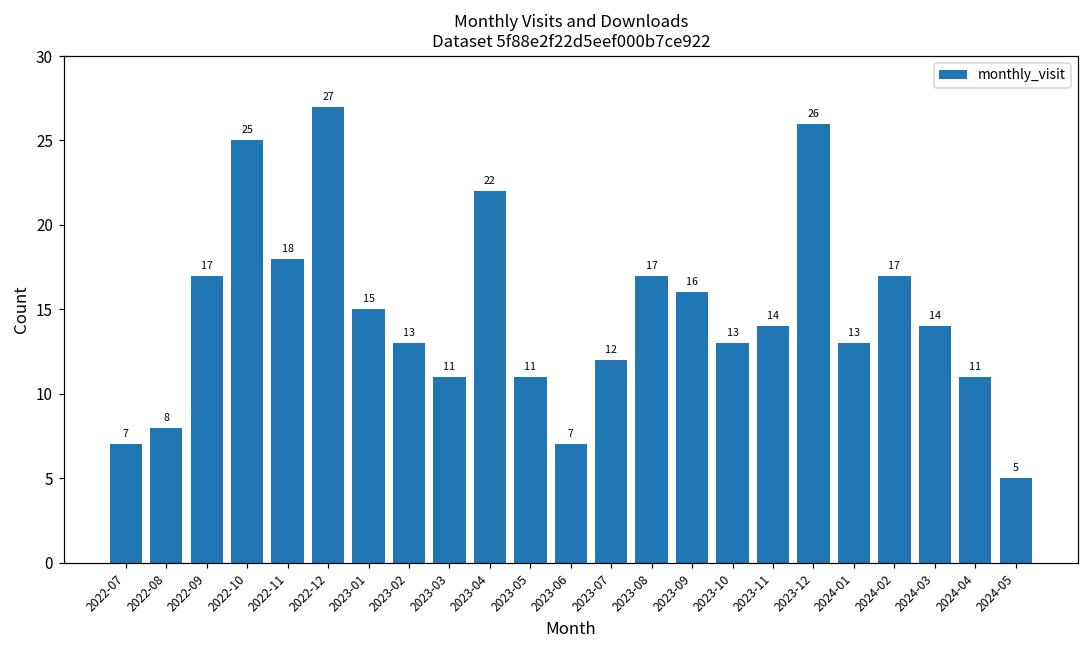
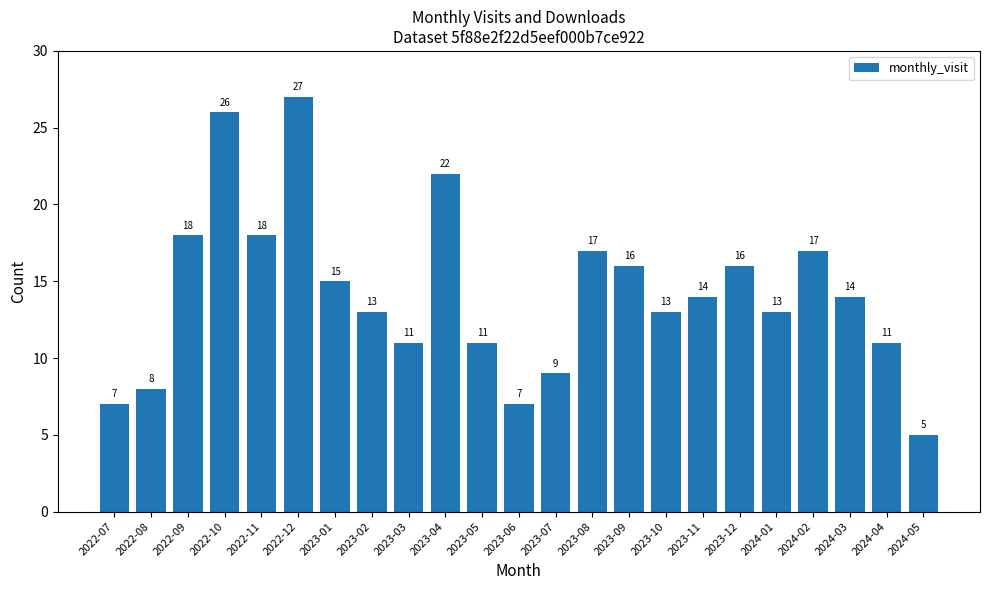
2022-09: 17 -> 18
2022-10: 25 -> 26
2023-07: 12 -> 9
2023-12: 26 -> 16
